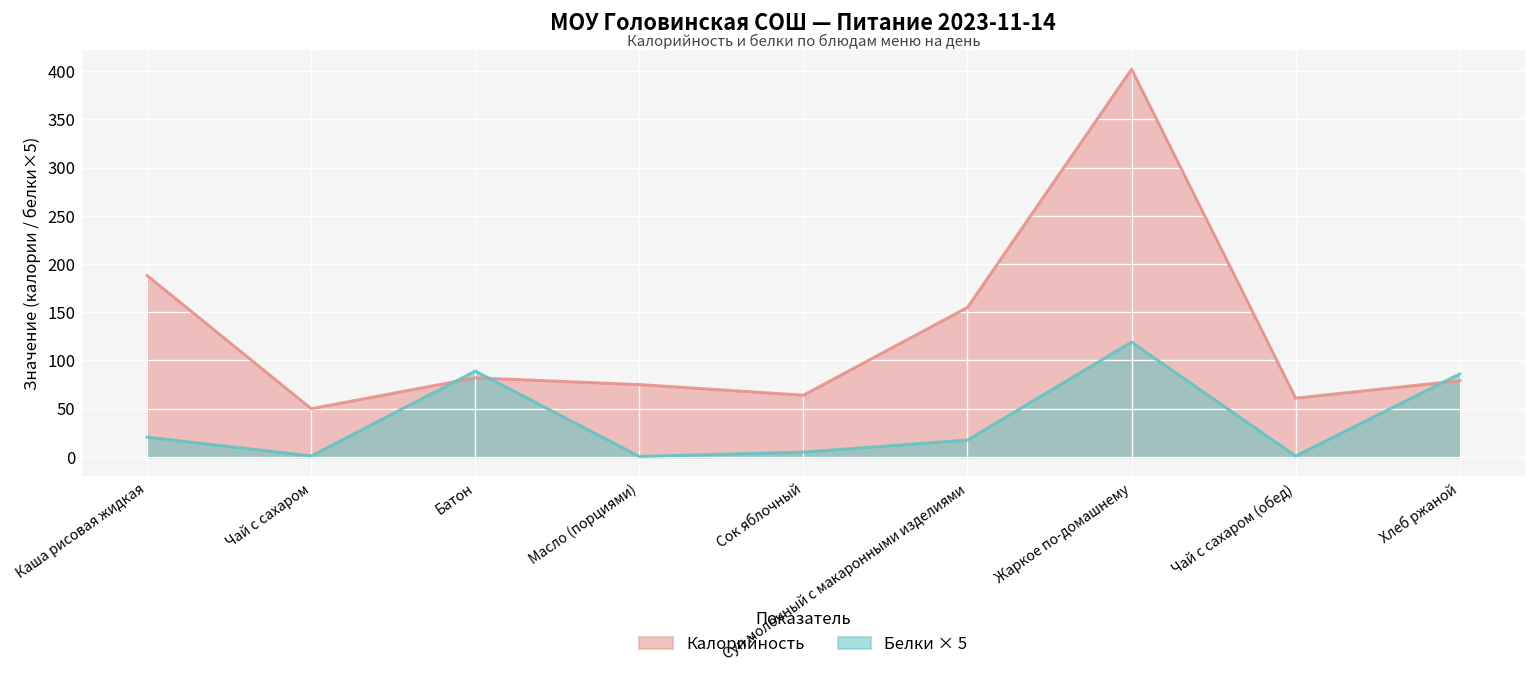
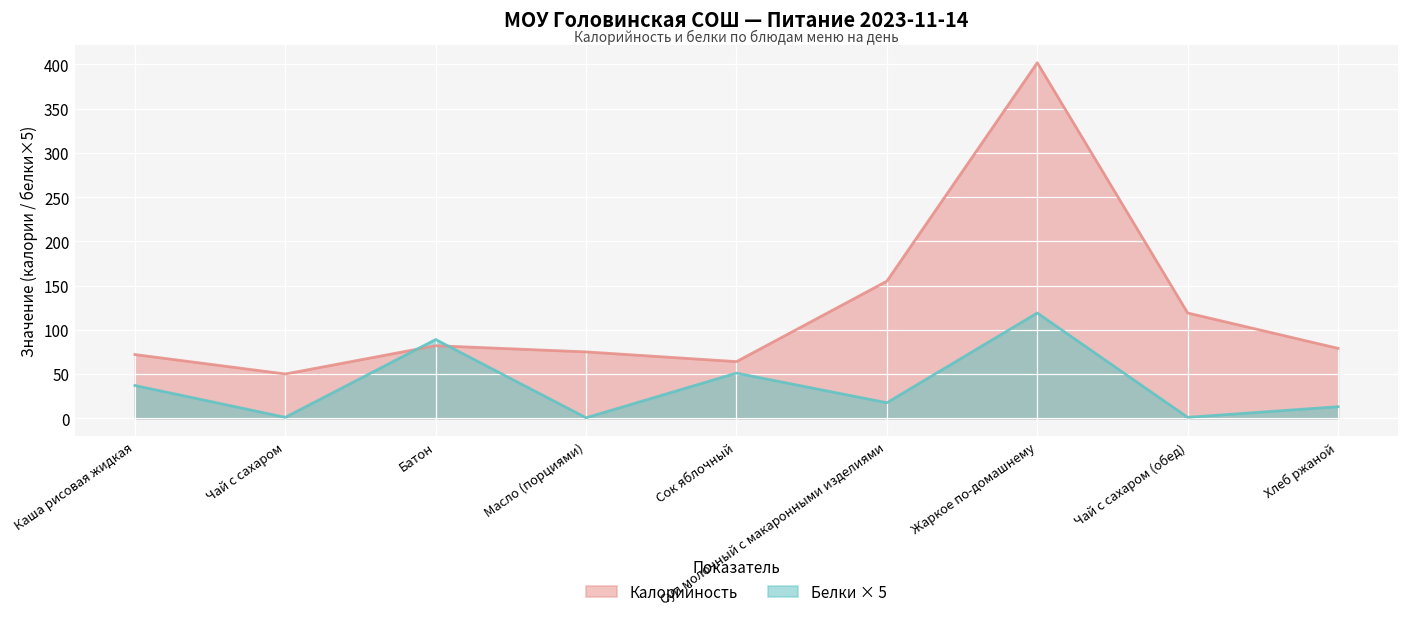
Калорийность, Каша рисовая жидкая: 190 -> 70
Белки × 5, Каша рисовая жидкая: 20 -> 40
Белки × 5, Сок яблочный: 10 -> 50
Калорийность, Чай с сахаром (обед): 60 -> 120
Белки × 5, Хлеб ржаной: 90 -> 10
